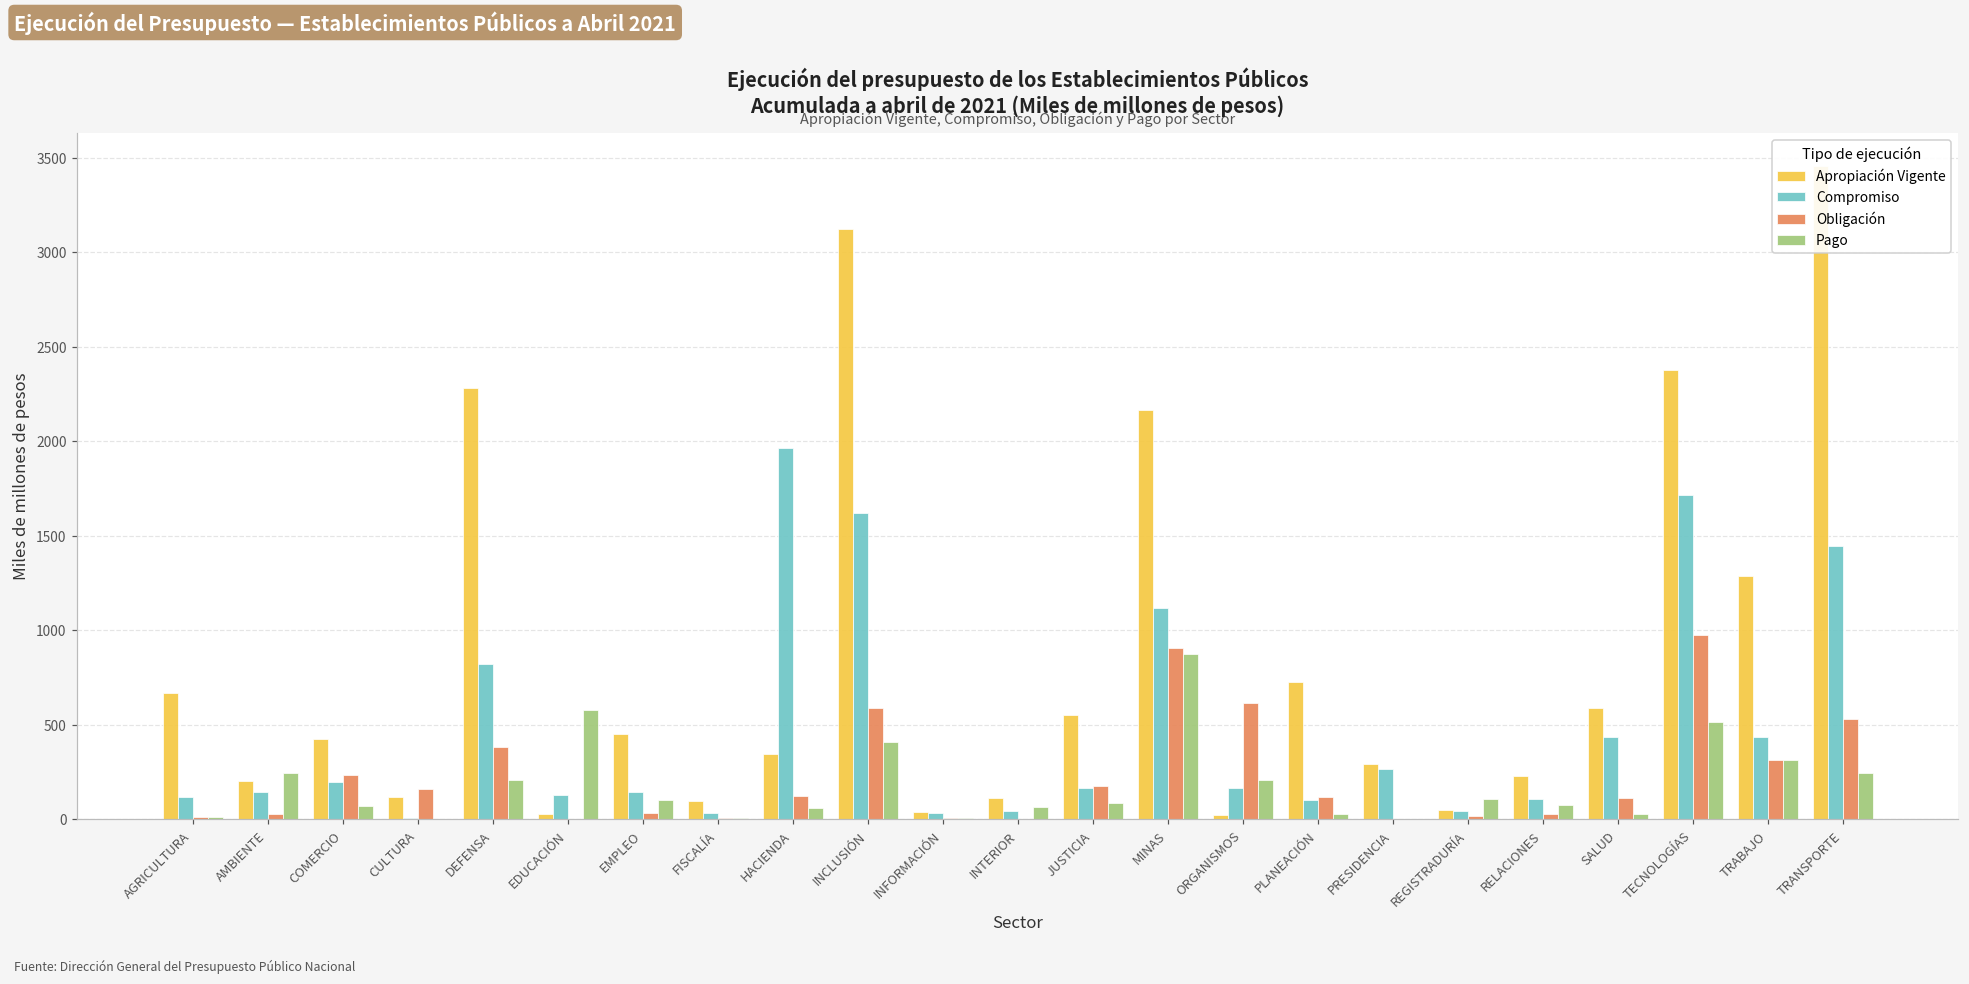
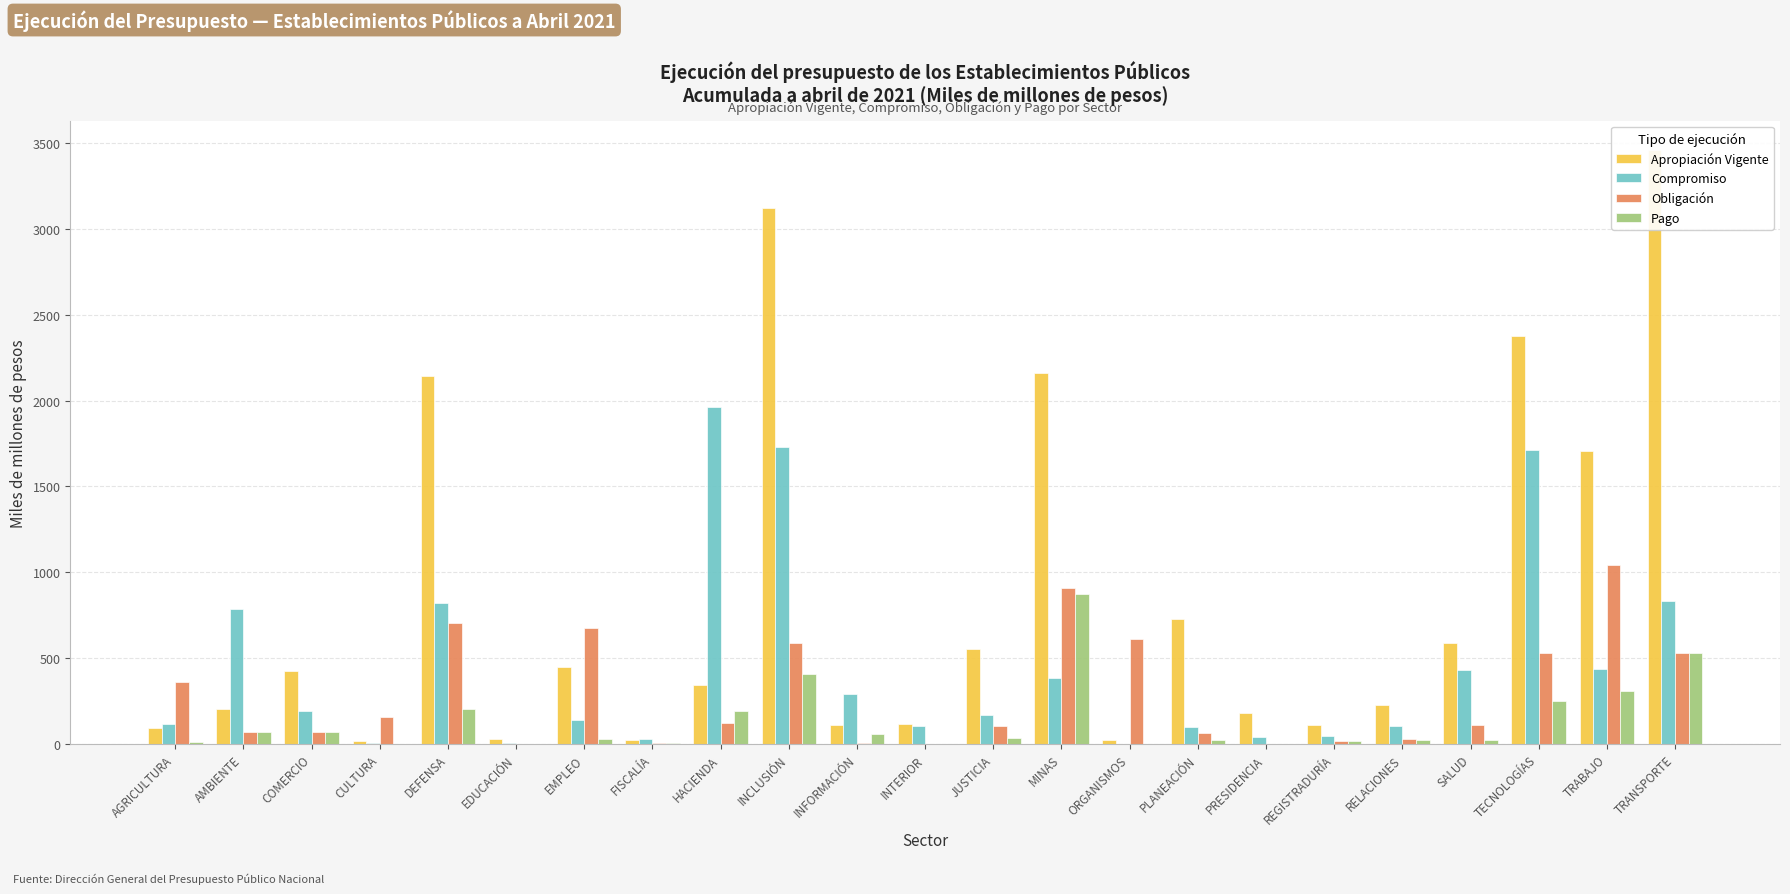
Apropiación Vigente, AGRICULTURA: 670 -> 90
Obligación, AGRICULTURA: 10 -> 360
Compromiso, AMBIENTE: 150 -> 780
Obligación, AMBIENTE: 20 -> 70
Pago, AMBIENTE: 240 -> 70
Obligación, COMERCIO: 230 -> 70
Apropiación Vigente, CULTURA: 120 -> 20
Apropiación Vigente, DEFENSA: 2280 -> 2140
Obligación, DEFENSA: 380 -> 710
Compromiso, EDUCACIÓN: 130 -> 10
Pago, EDUCACIÓN: 580 -> 0
Obligación, EMPLEO: 30 -> 680
Pago, EMPLEO: 100 -> 30
Apropiación Vigente, FISCALÍA: 100 -> 30
Pago, HACIENDA: 60 -> 190
Compromiso, INCLUSIÓN: 1620 -> 1730
Apropiación Vigente, INFORMACIÓN: 40 -> 110
Compromiso, INFORMACIÓN: 30 -> 290
Pago, INFORMACIÓN: 0 -> 60
Compromiso, INTERIOR: 40 -> 110
Pago, INTERIOR: 70 -> 0
Obligación, JUSTICIA: 180 -> 100
Pago, JUSTICIA: 80 -> 40
Compromiso, MINAS: 1120 -> 390
Compromiso, ORGANISMOS: 160 -> 0
Pago, ORGANISMOS: 210 -> 0
Obligación, PLANEACIÓN: 120 -> 60
Apropiación Vigente, PRESIDENCIA: 290 -> 180
Compromiso, PRESIDENCIA: 260 -> 40
Apropiación Vigente, REGISTRADURÍA: 50 -> 110
Pago, REGISTRADURÍA: 110 -> 20
Pago, RELACIONES: 70 -> 30
Obligación, TECNOLOGÍAS: 970 -> 530
Pago, TECNOLOGÍAS: 520 -> 250
Apropiación Vigente, TRABAJO: 1290 -> 1710
Obligación, TRABAJO: 310 -> 1040
Compromiso, TRANSPORTE: 1440 -> 830
Pago, TRANSPORTE: 250 -> 530
